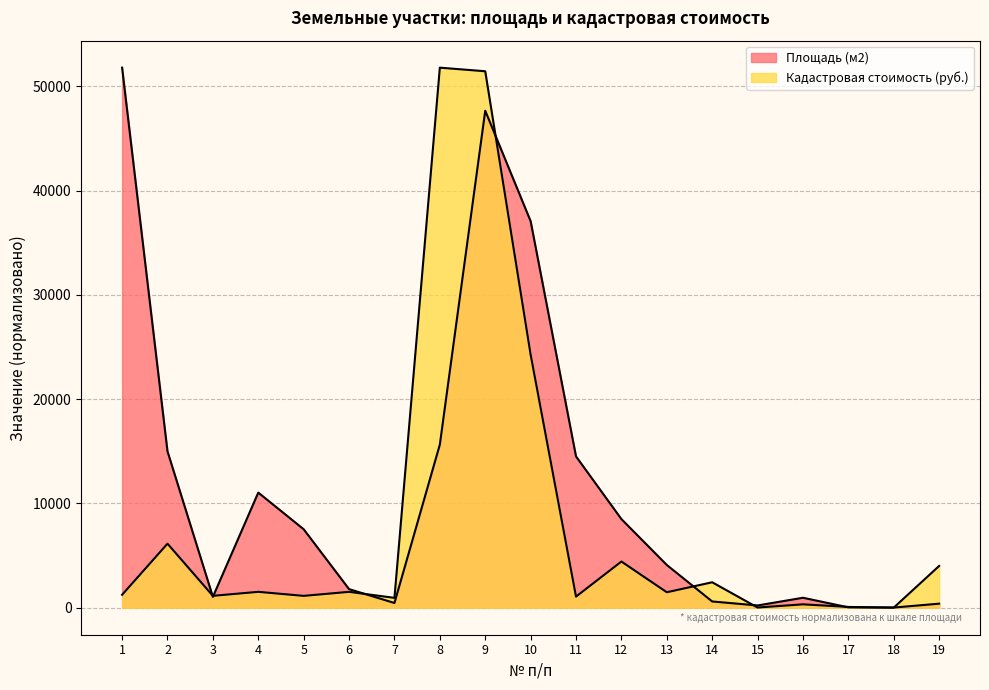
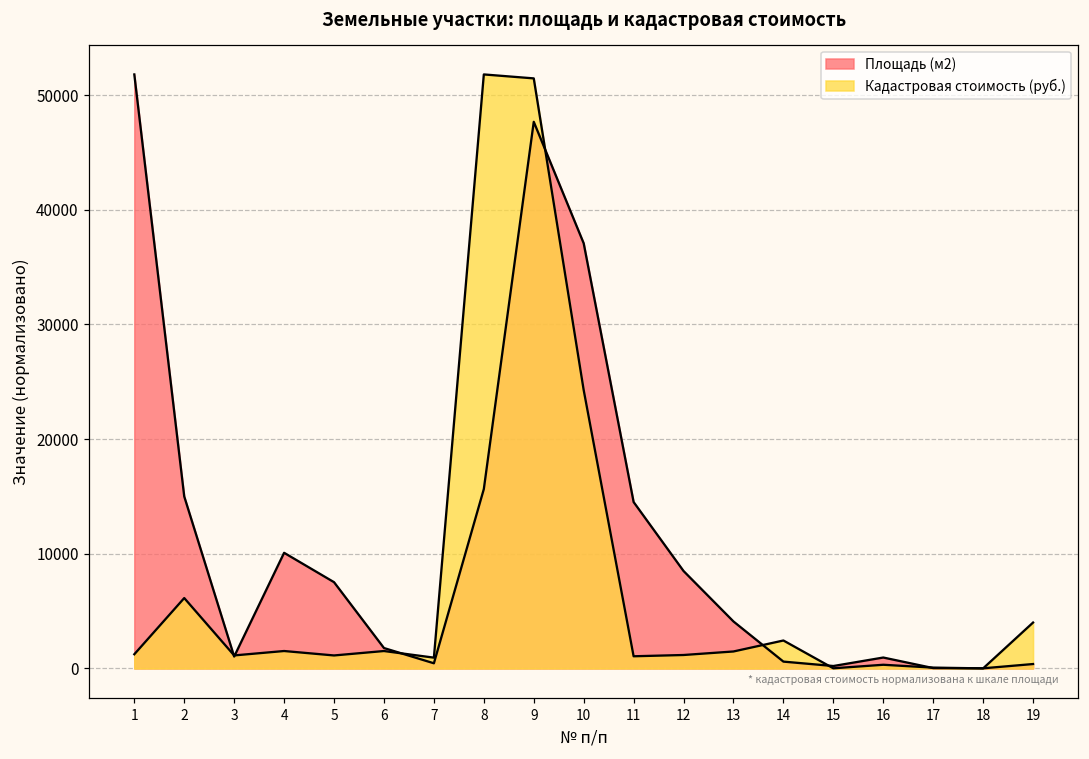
Площадь (м2), 4: 11000 -> 10100
Кадастровая стоимость (руб.), 12: 4400 -> 1200
